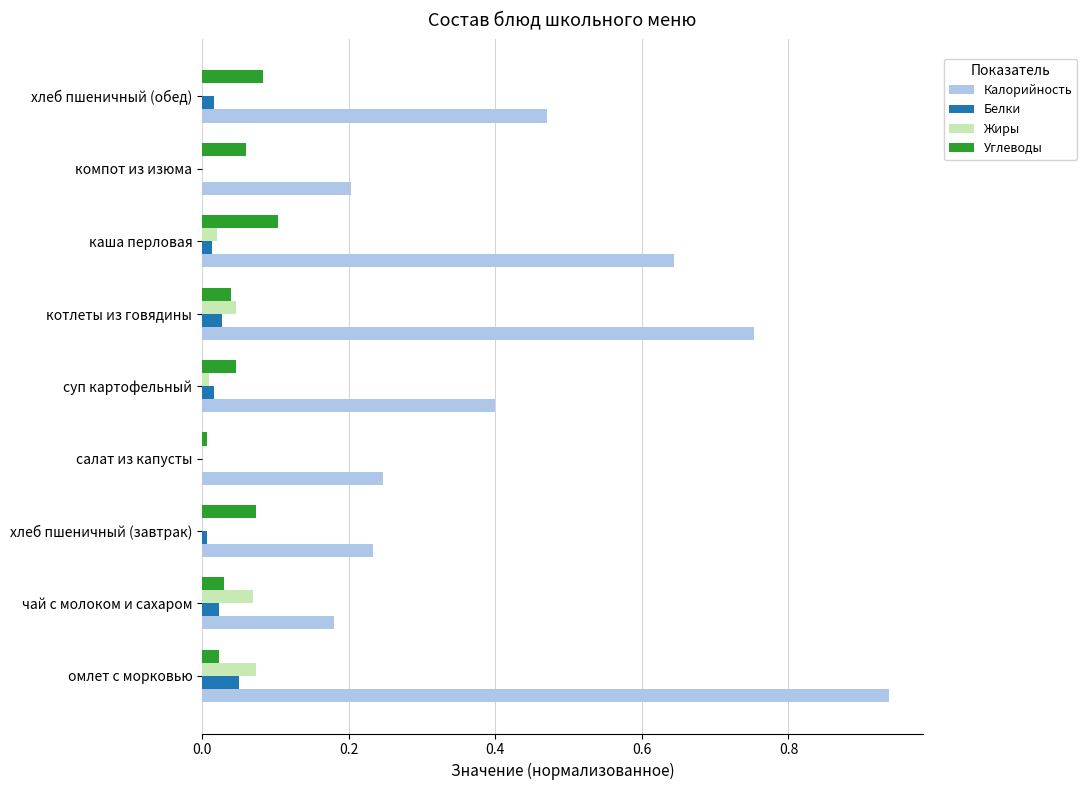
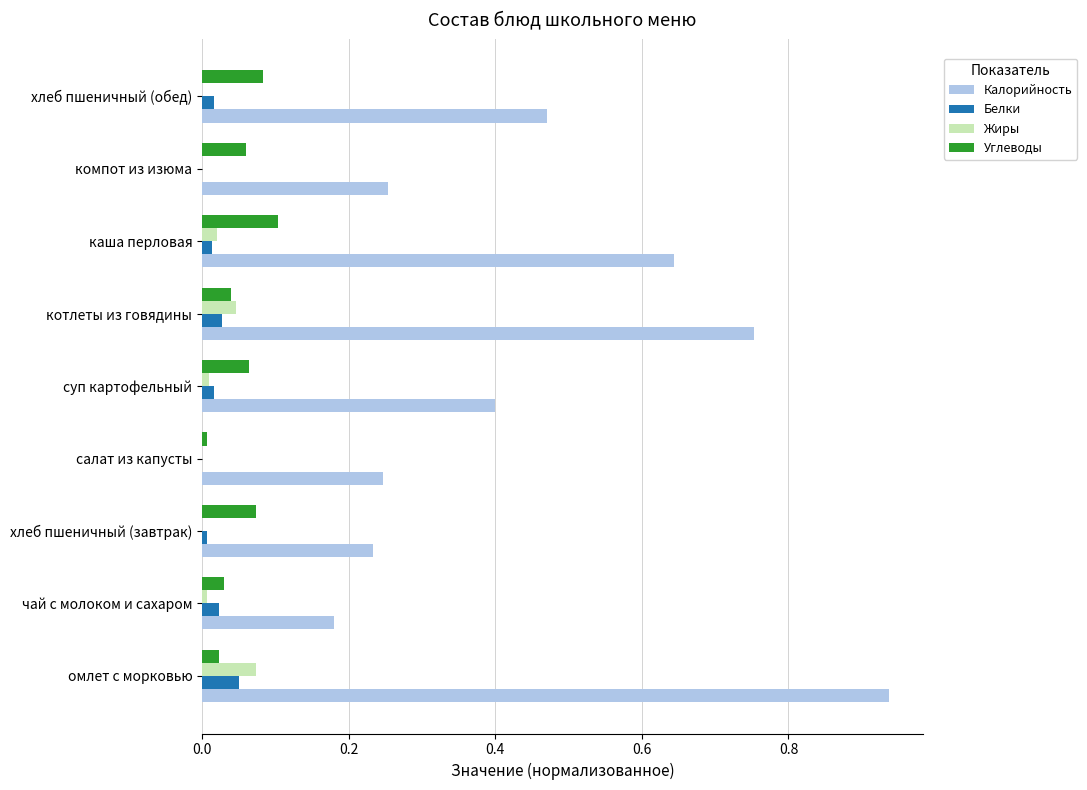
Калорийность, компот из изюма: 0.20 -> 0.25
Углеводы, суп картофельный: 0.05 -> 0.06
Жиры, чай с молоком и сахаром: 0.07 -> 0.01
